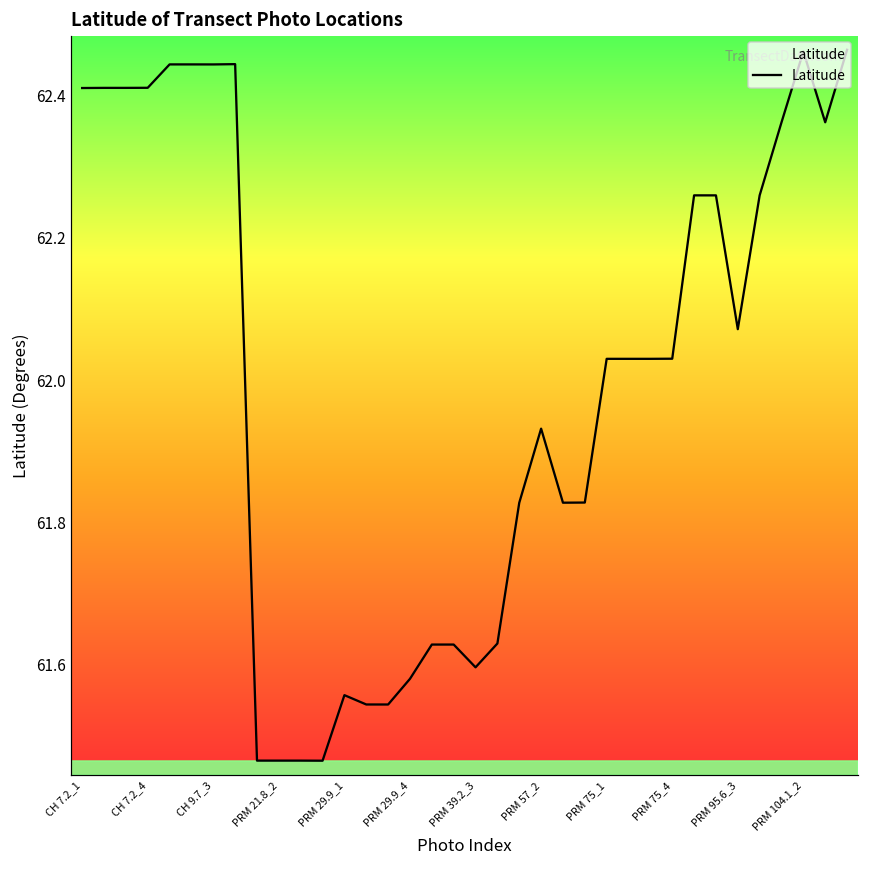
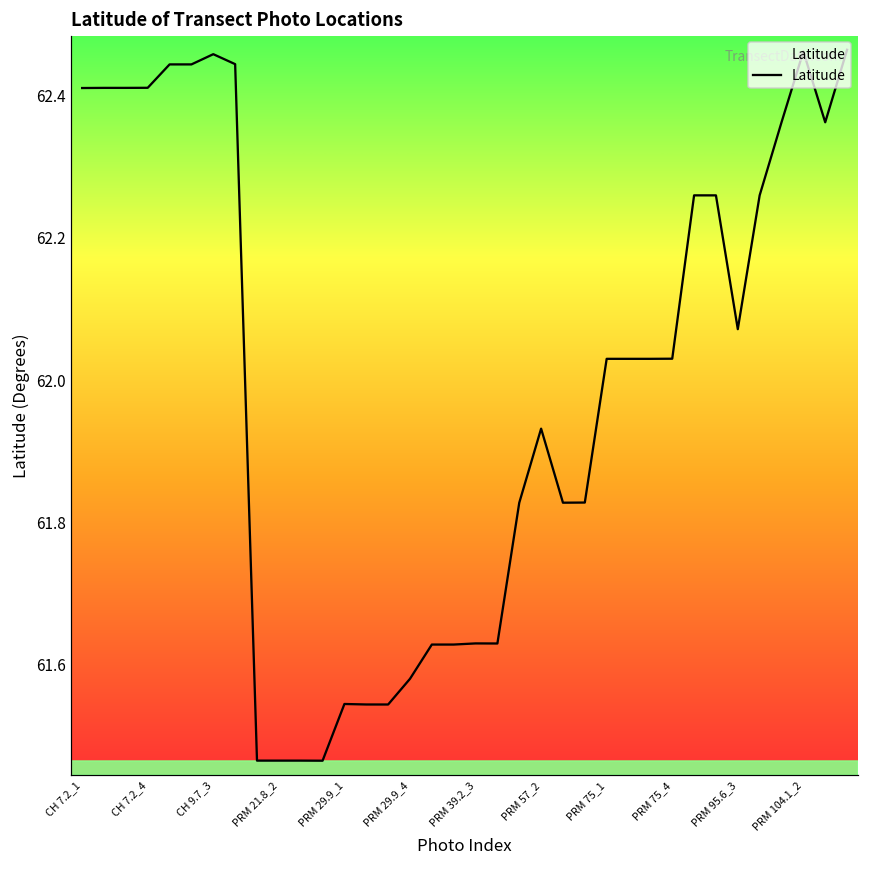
CH 9.7_3: 62.44 -> 62.46
PRM 29.9_1: 61.56 -> 61.55
PRM 39.2_3: 61.60 -> 61.63
